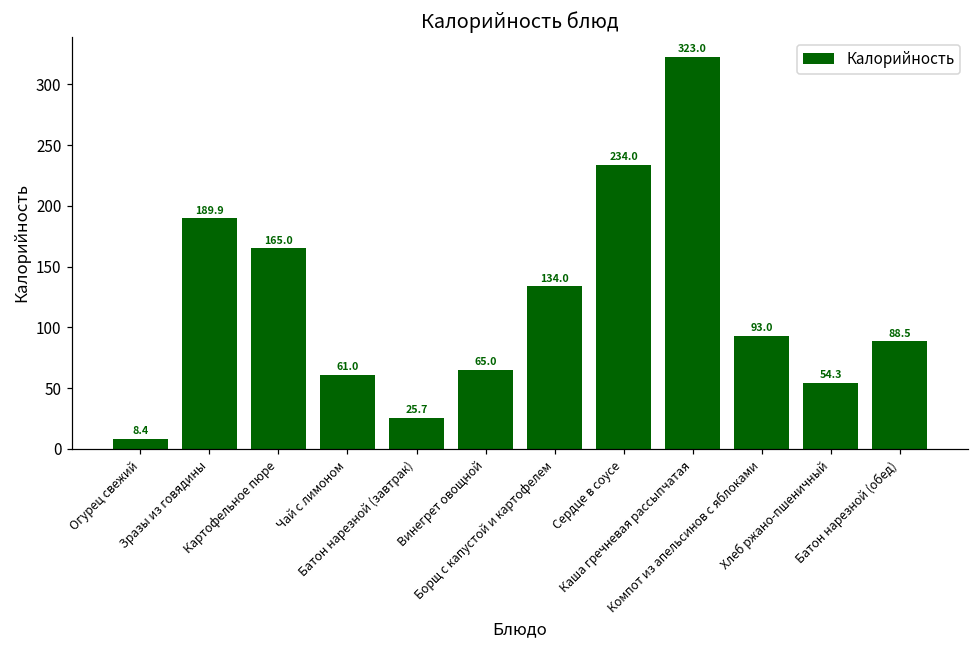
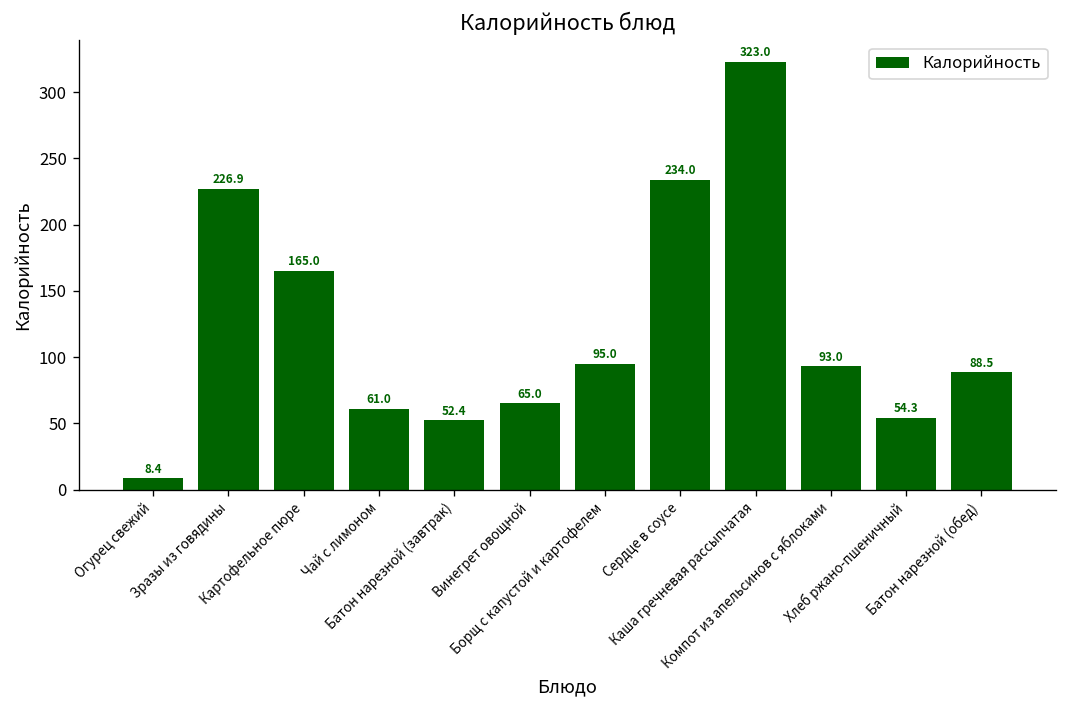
Зразы из говядины: 189.9 -> 226.9
Батон нарезной (завтрак): 25.7 -> 52.4
Борщ с капустой и картофелем: 134.0 -> 95.0
